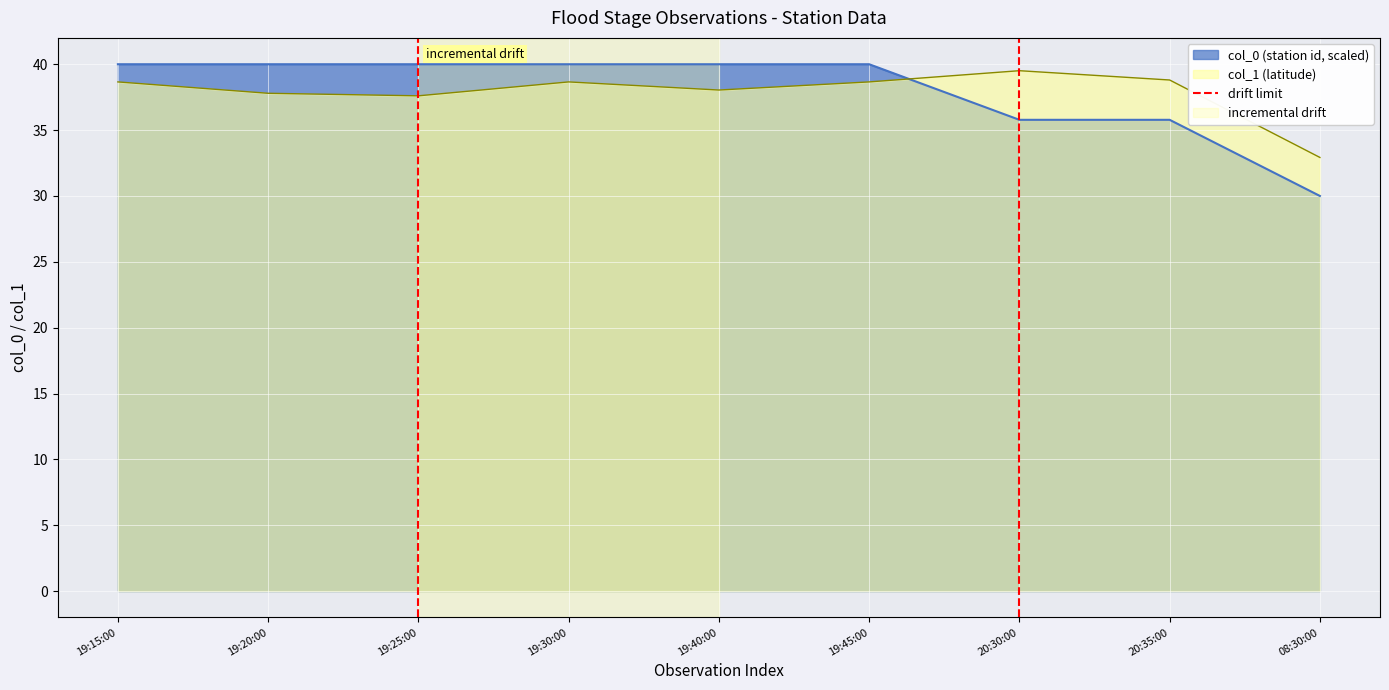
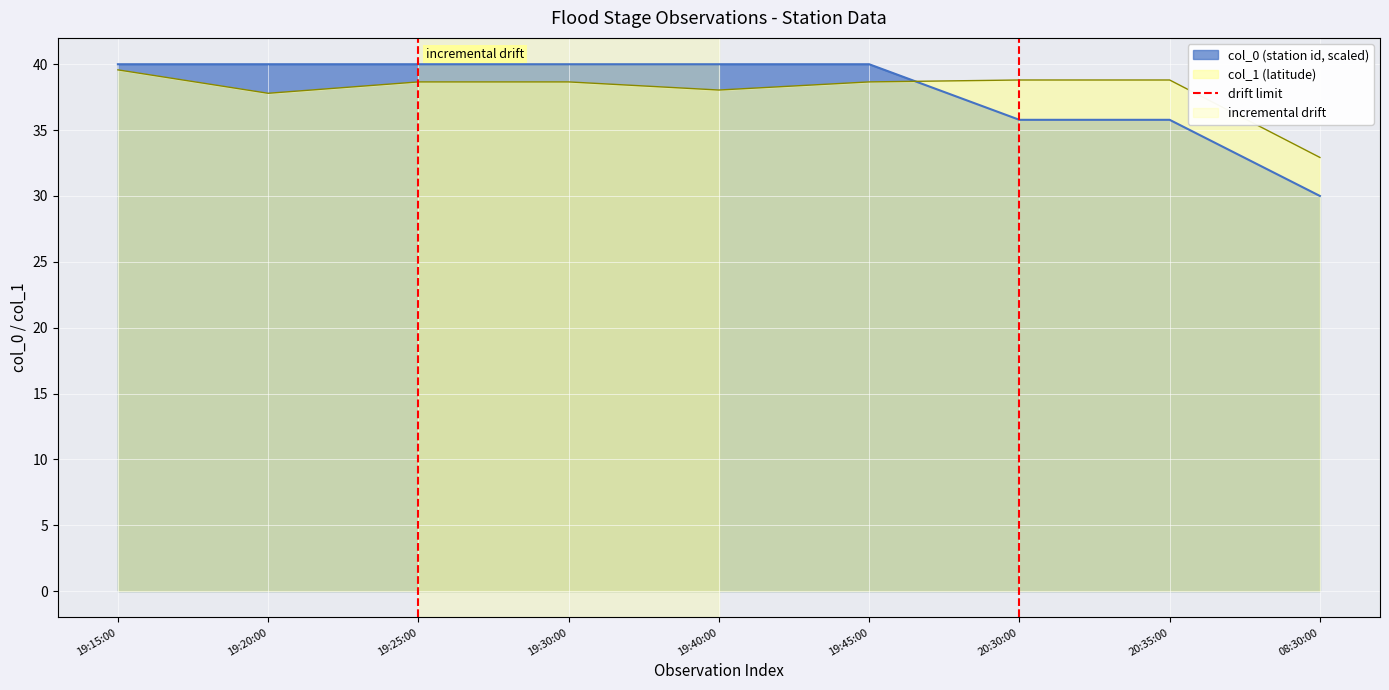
col_1 (latitude), 19:15:00: 38.7 -> 39.6
col_1 (latitude), 19:25:00: 37.6 -> 38.7
col_1 (latitude), 20:30:00: 39.5 -> 38.8
